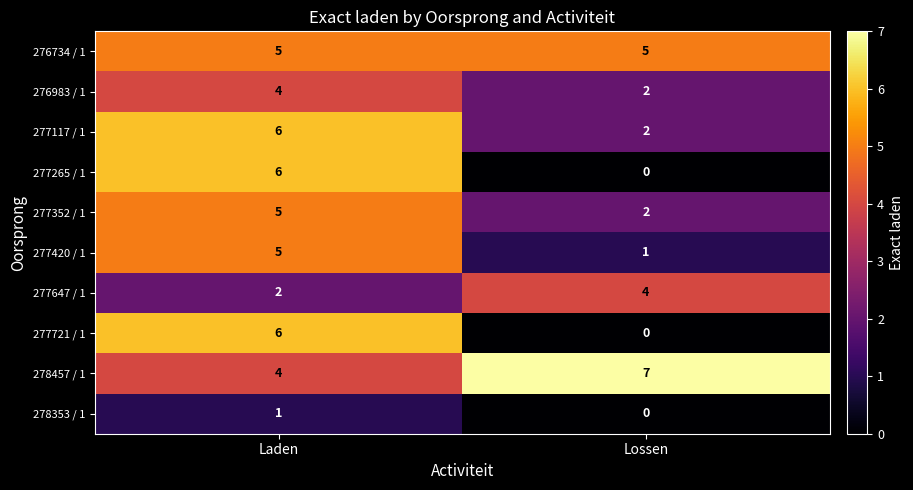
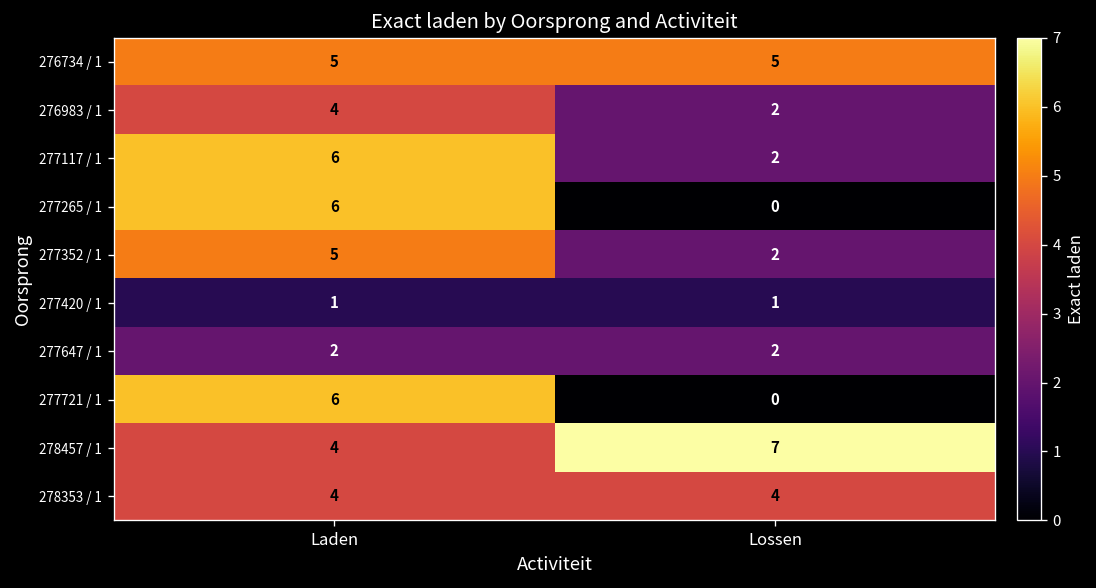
277420 / 1, Laden: 5 -> 1
277647 / 1, Lossen: 4 -> 2
278353 / 1, Laden: 1 -> 4
278353 / 1, Lossen: 0 -> 4
